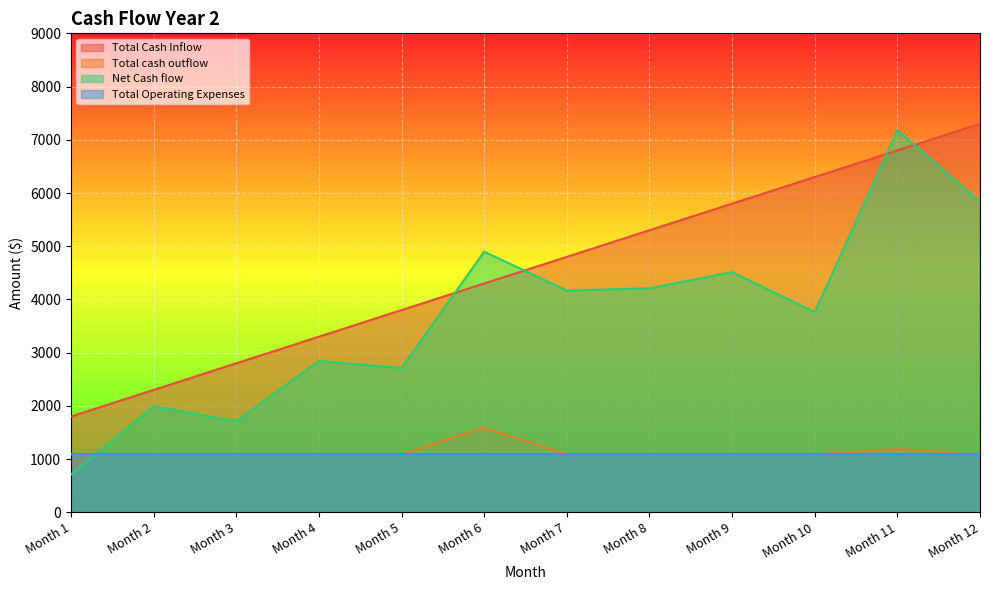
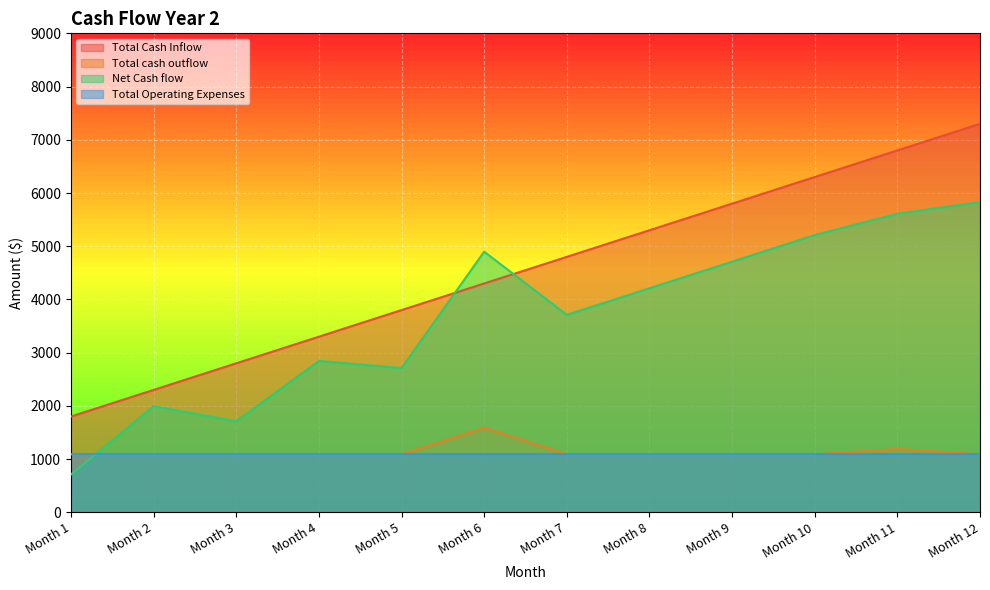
Net Cash flow, Month 7: 4200 -> 3700
Net Cash flow, Month 9: 4500 -> 4700
Net Cash flow, Month 10: 3800 -> 5200
Net Cash flow, Month 11: 7200 -> 5600
